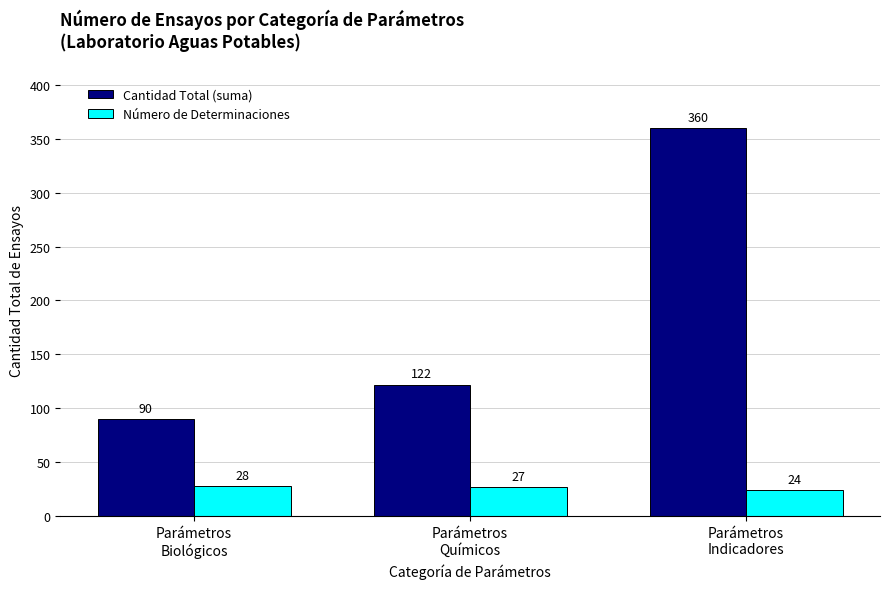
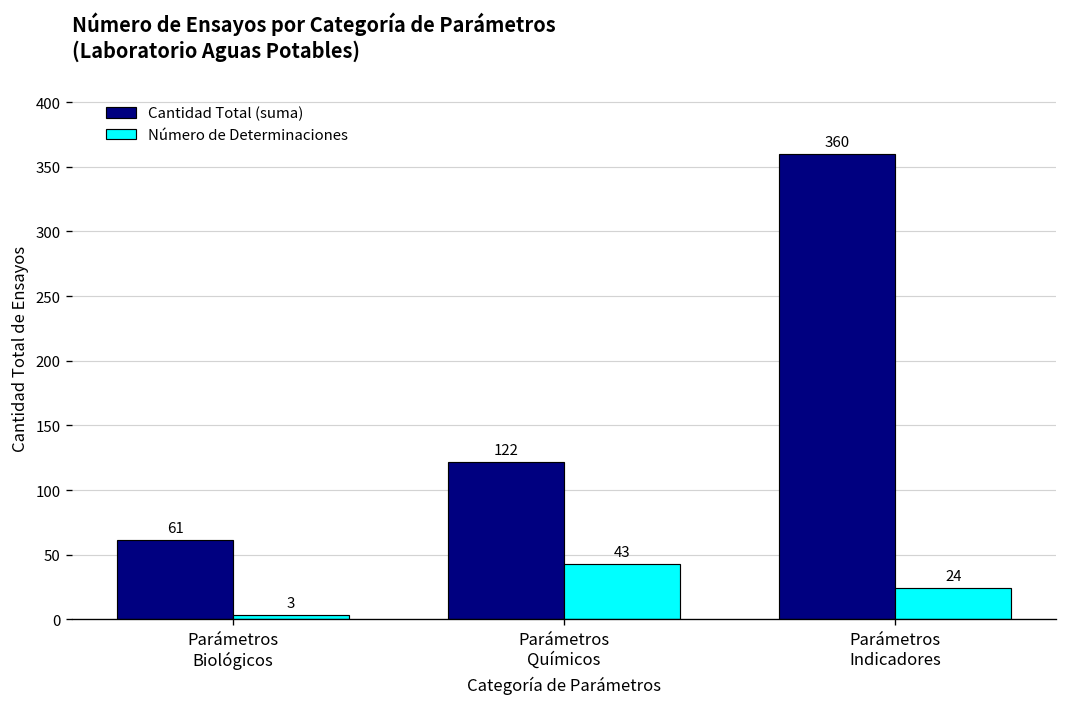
Cantidad Total (suma), Parámetros Biológicos: 90 -> 61
Número de Determinaciones, Parámetros Biológicos: 28 -> 3
Número de Determinaciones, Parámetros Químicos: 27 -> 43
